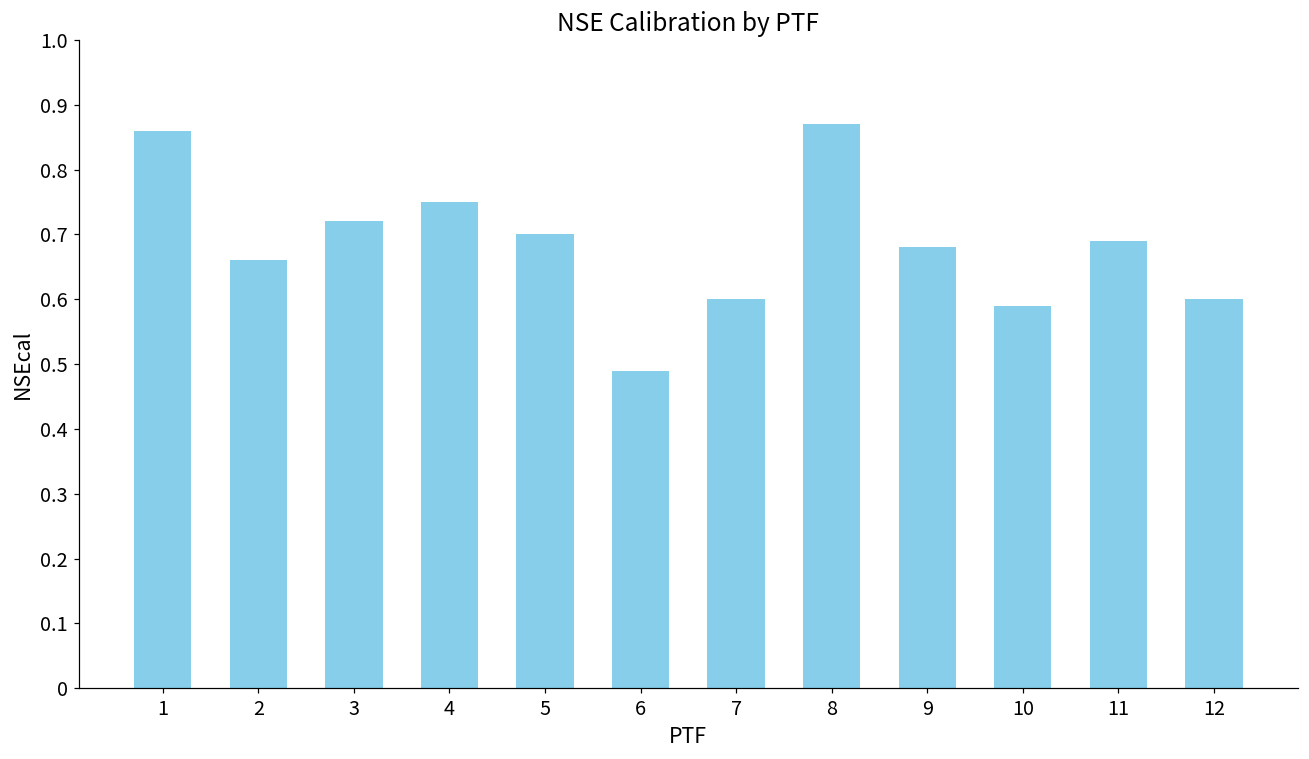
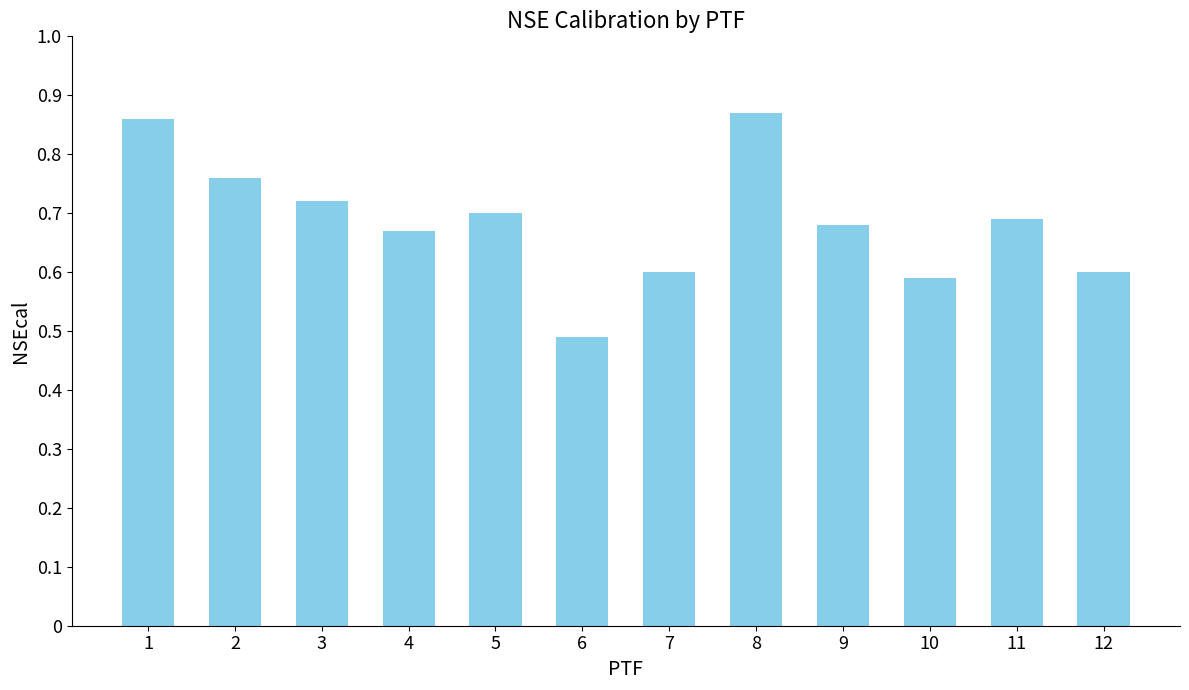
2: 0.66 -> 0.76
4: 0.75 -> 0.67
